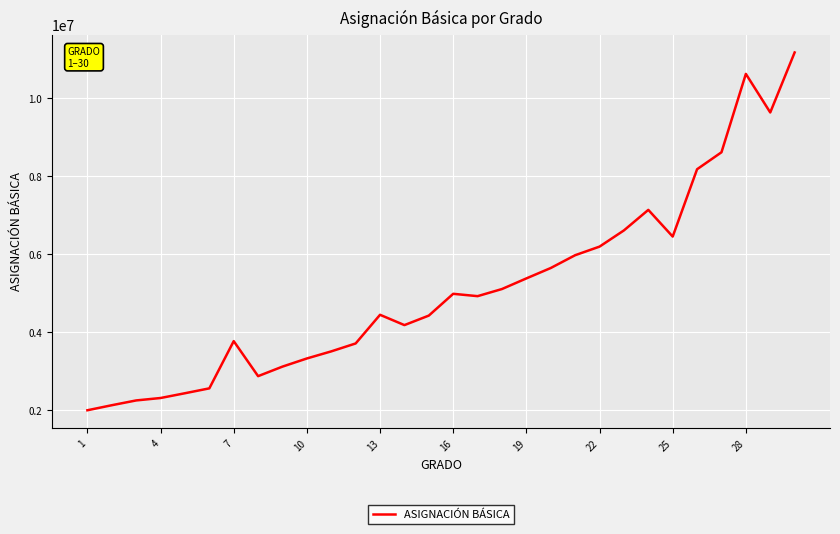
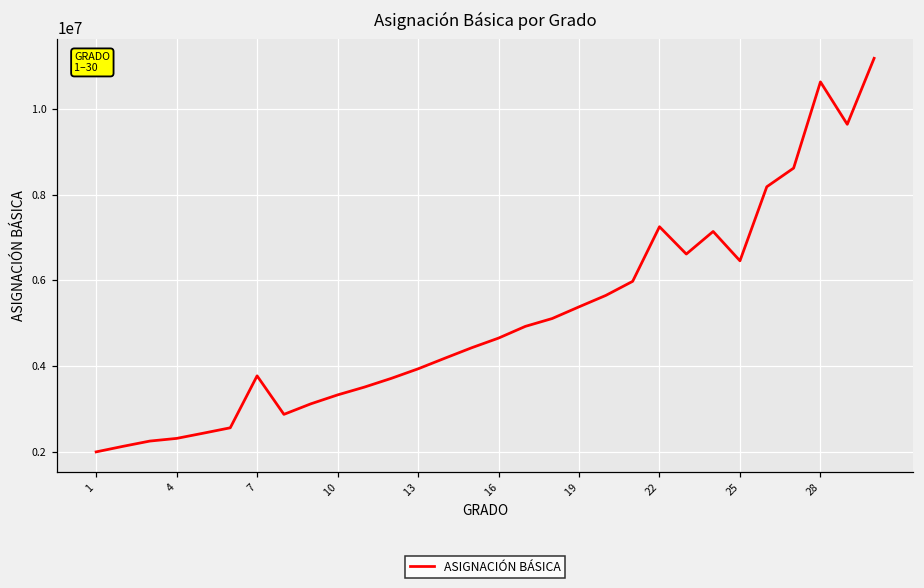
13: 4400000 -> 3900000
16: 5000000 -> 4700000
22: 6200000 -> 7300000
